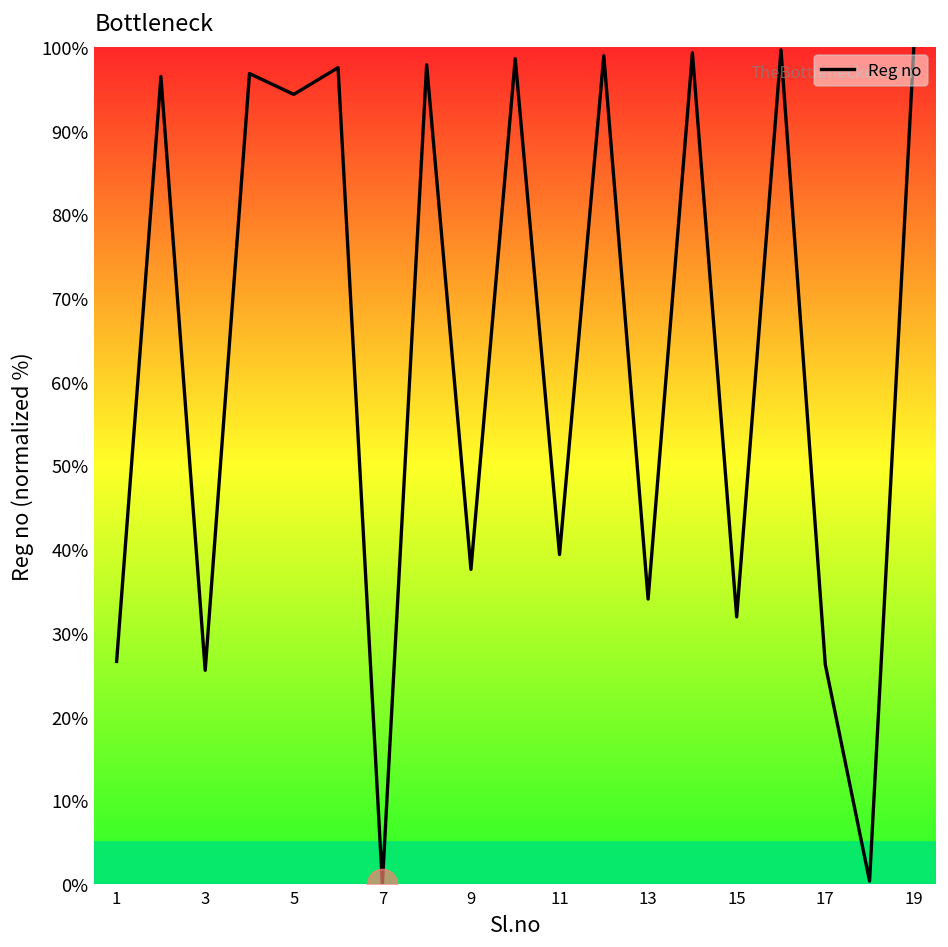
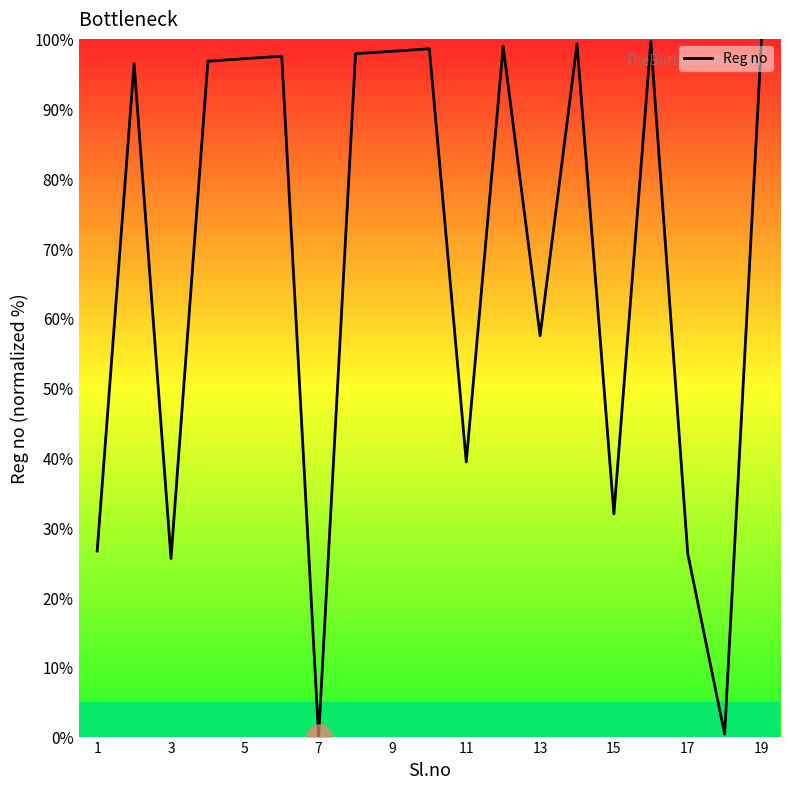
Reg no, 5: 94% -> 97%
Reg no, 9: 38% -> 98%
Reg no, 13: 34% -> 57%
